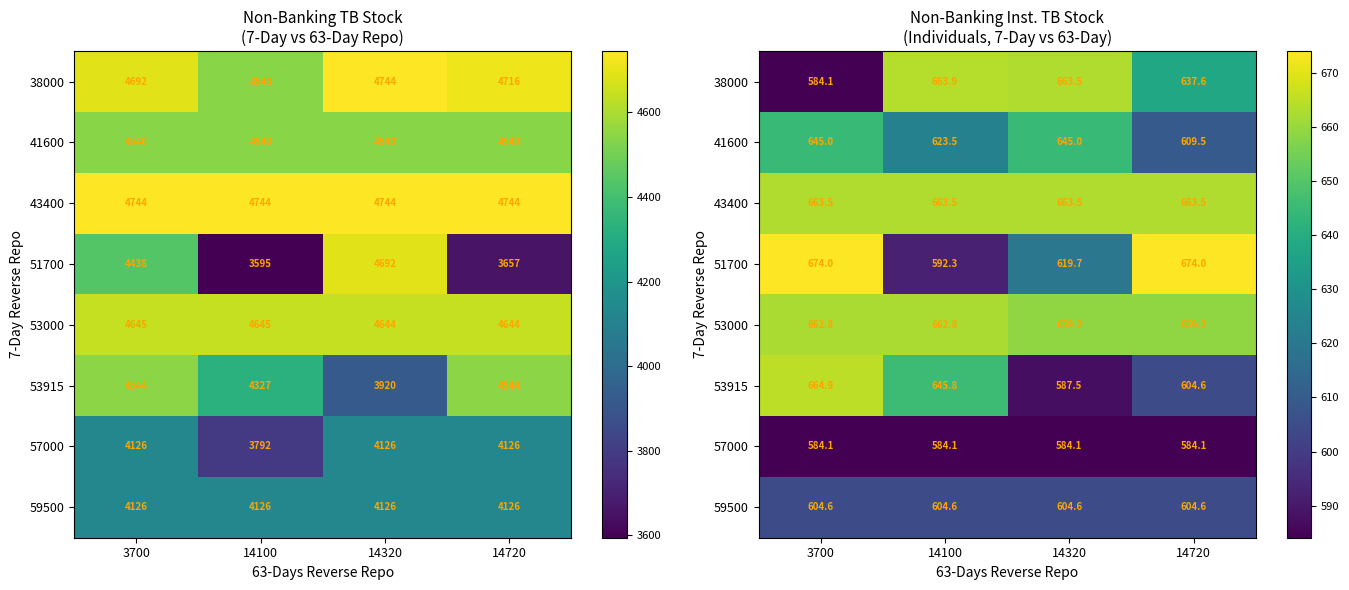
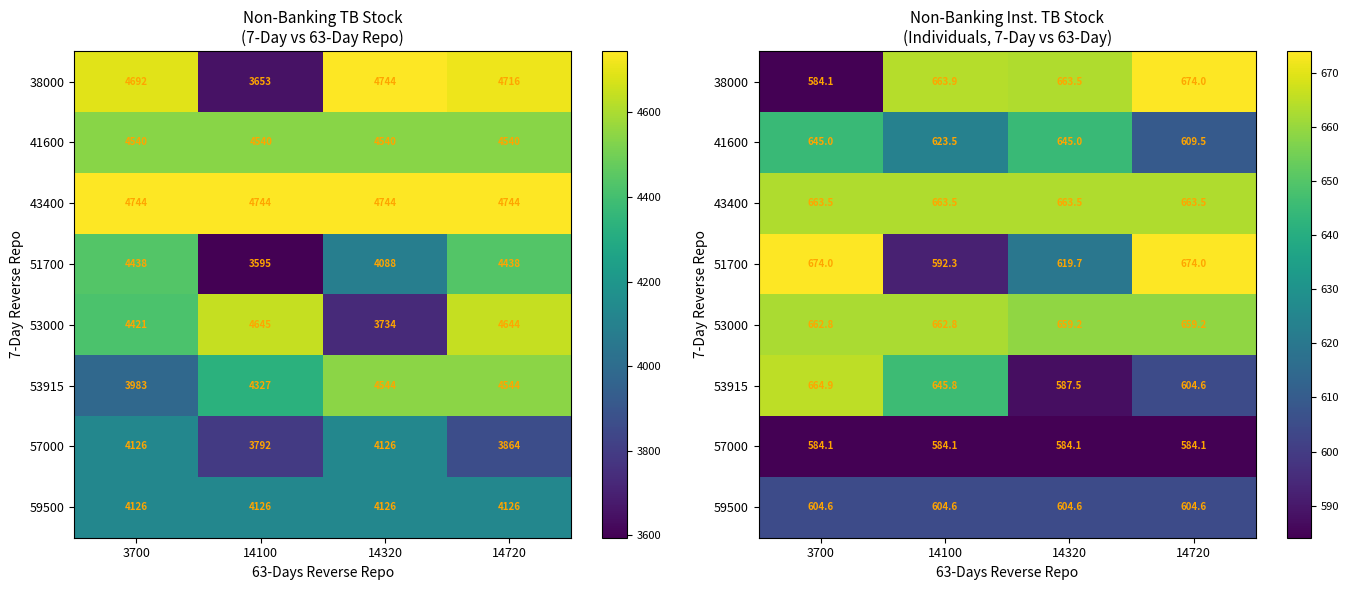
Non-Banking TB Stock (7-Day vs 63-Day Repo), 38000, 14100: 4540 -> 3653
Non-Banking TB Stock (7-Day vs 63-Day Repo), 51700, 14320: 4692 -> 4088
Non-Banking TB Stock (7-Day vs 63-Day Repo), 51700, 14720: 3657 -> 4438
Non-Banking TB Stock (7-Day vs 63-Day Repo), 53000, 3700: 4645 -> 4421
Non-Banking TB Stock (7-Day vs 63-Day Repo), 53000, 14320: 4644 -> 3734
Non-Banking TB Stock (7-Day vs 63-Day Repo), 53915, 3700: 4544 -> 3983
Non-Banking TB Stock (7-Day vs 63-Day Repo), 53915, 14320: 3920 -> 4544
Non-Banking TB Stock (7-Day vs 63-Day Repo), 57000, 14720: 4126 -> 3864
Non-Banking Inst. TB Stock (Individuals, 7-Day vs 63-Day), 38000, 14720: 637.6 -> 674.0
